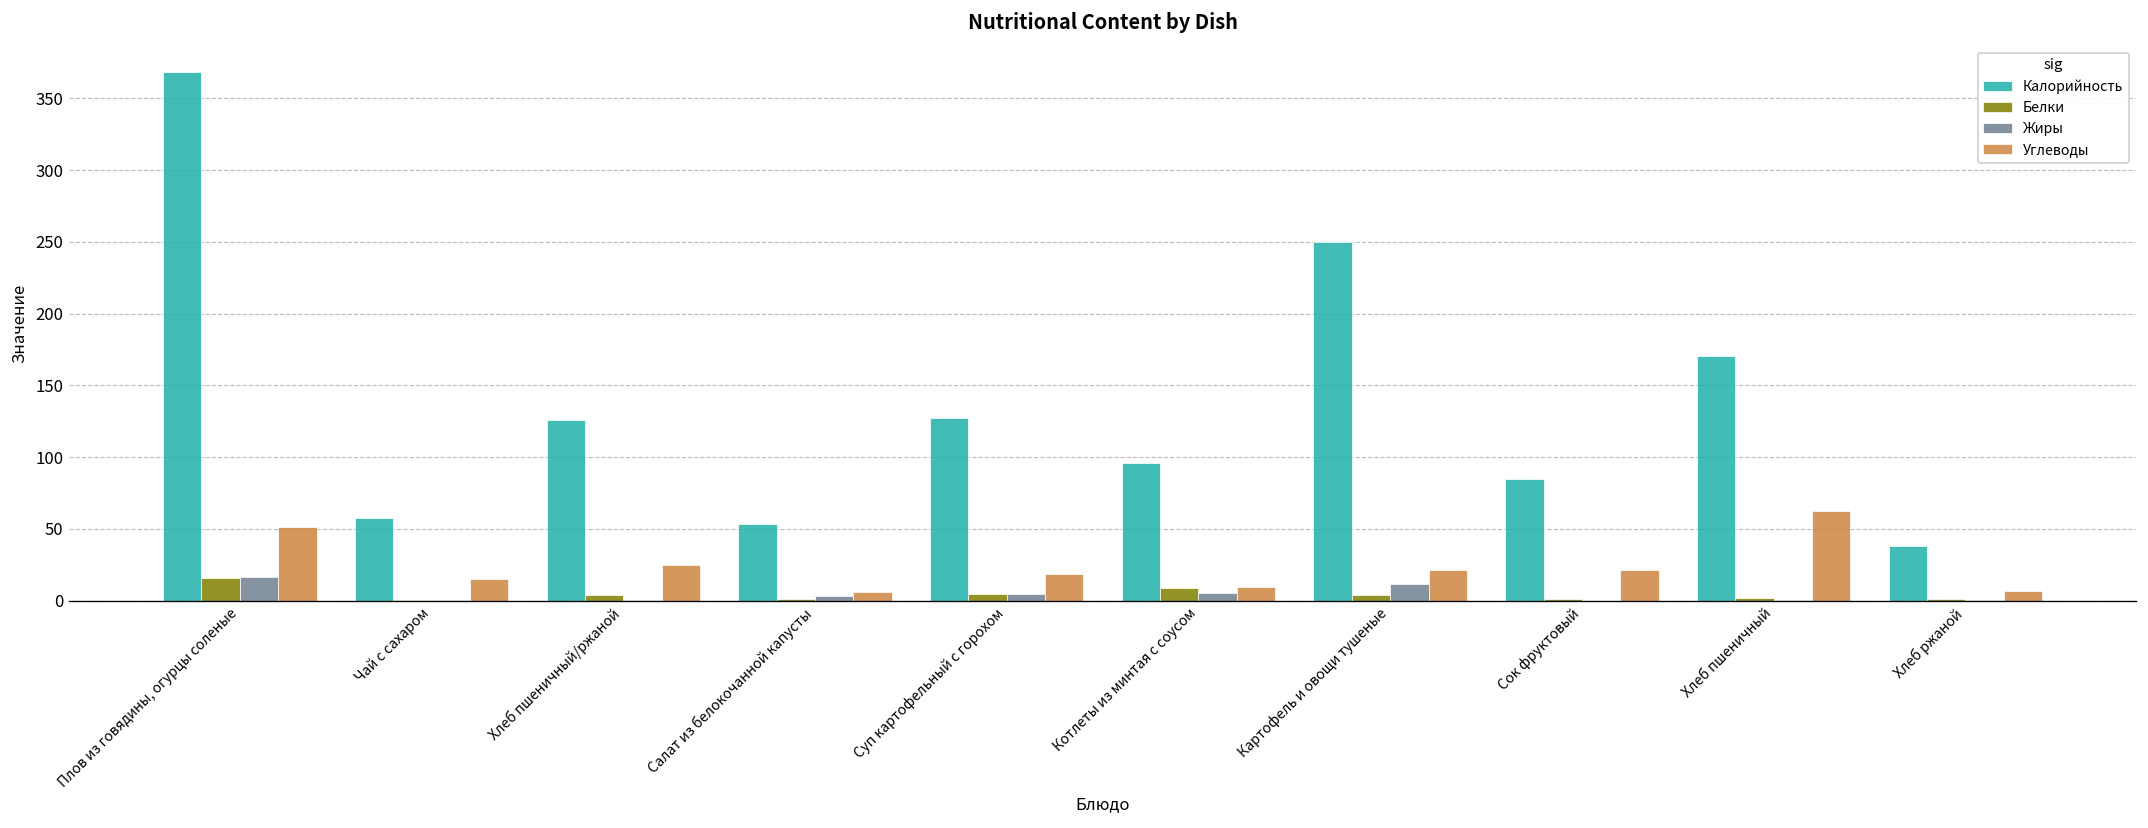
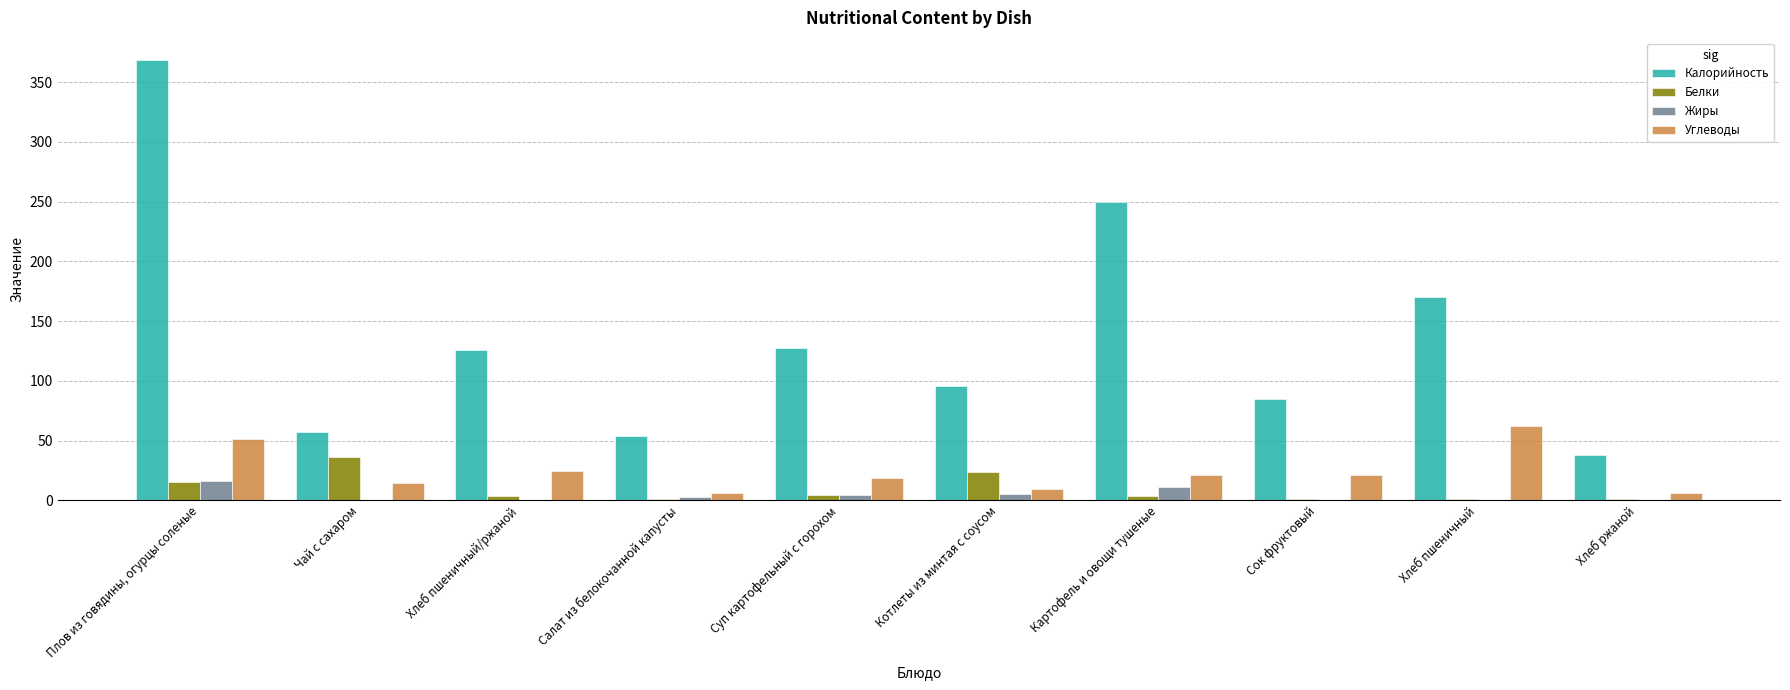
Белки, Чай с сахаром: 0 -> 36
Белки, Котлеты из минтая с соусом: 9 -> 24
